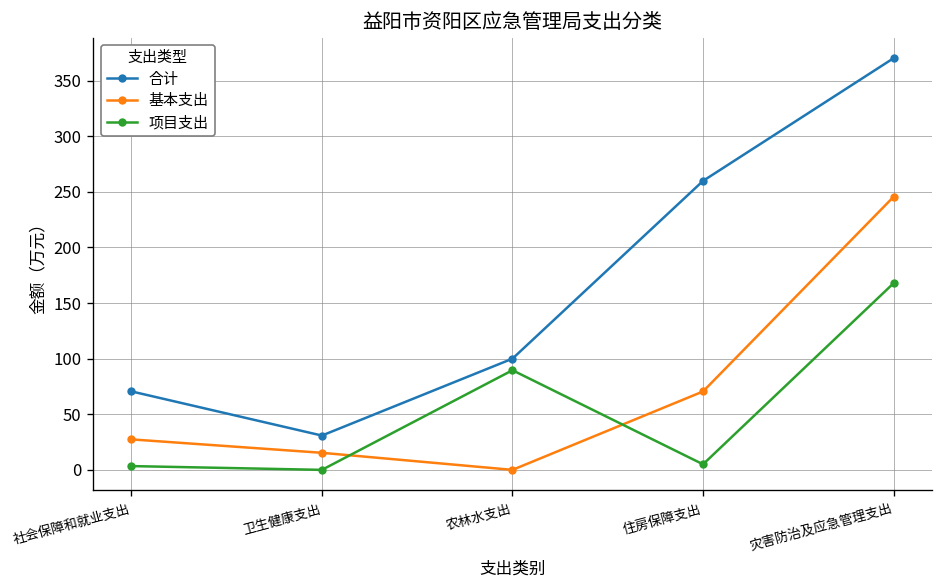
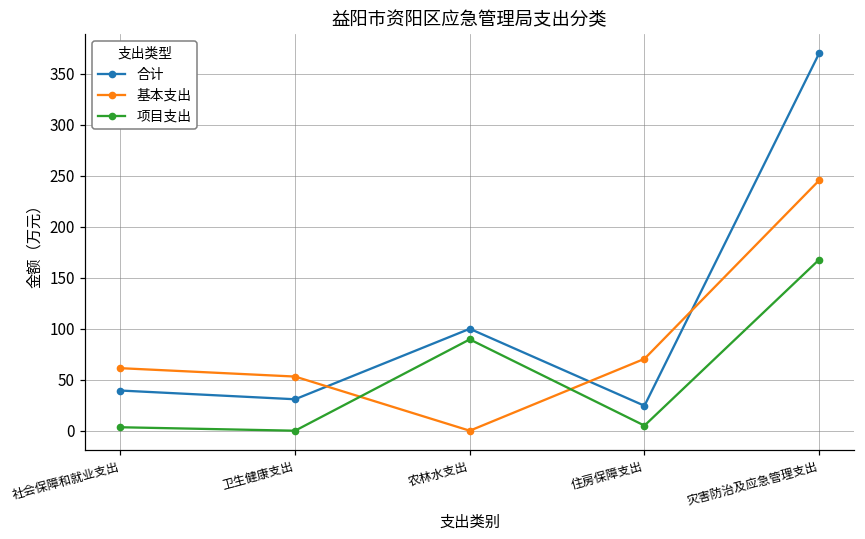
合计, 社会保障和就业支出: 70 -> 40
基本支出, 社会保障和就业支出: 30 -> 60
基本支出, 卫生健康支出: 20 -> 50
合计, 住房保障支出: 260 -> 20
